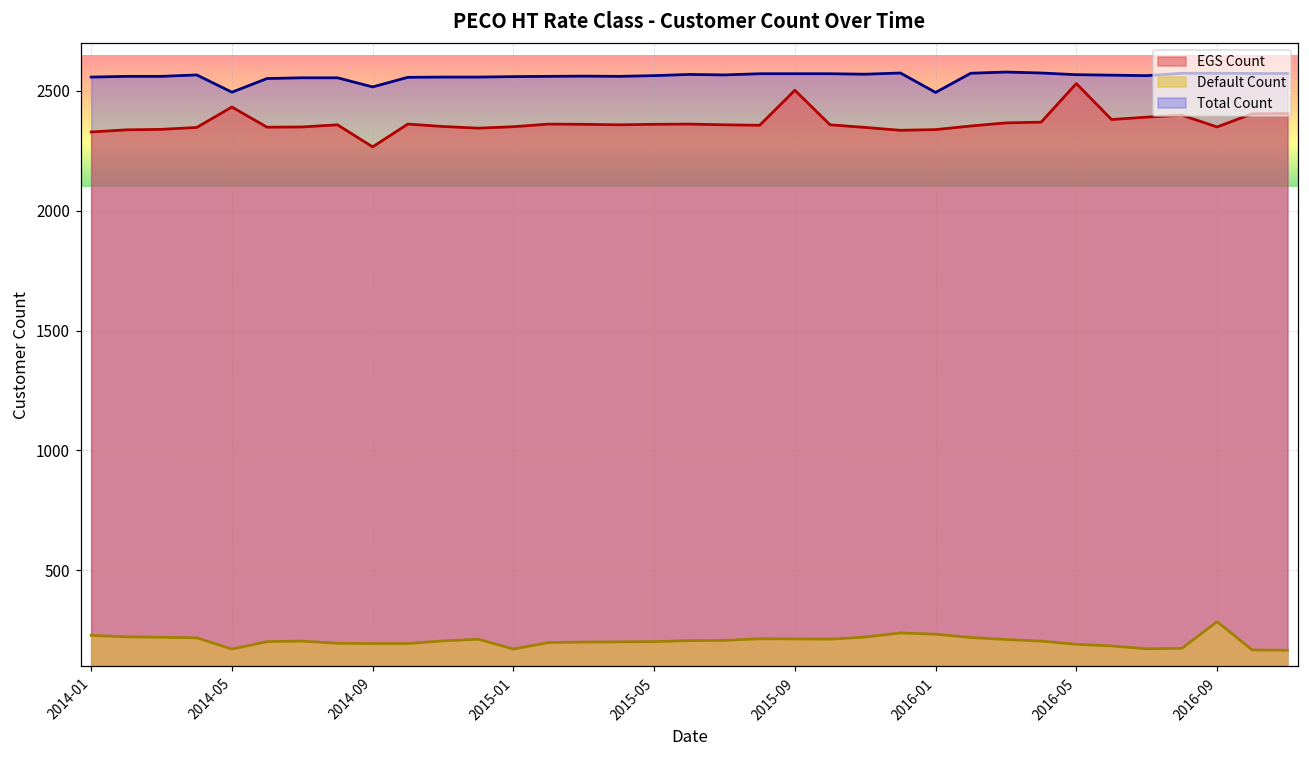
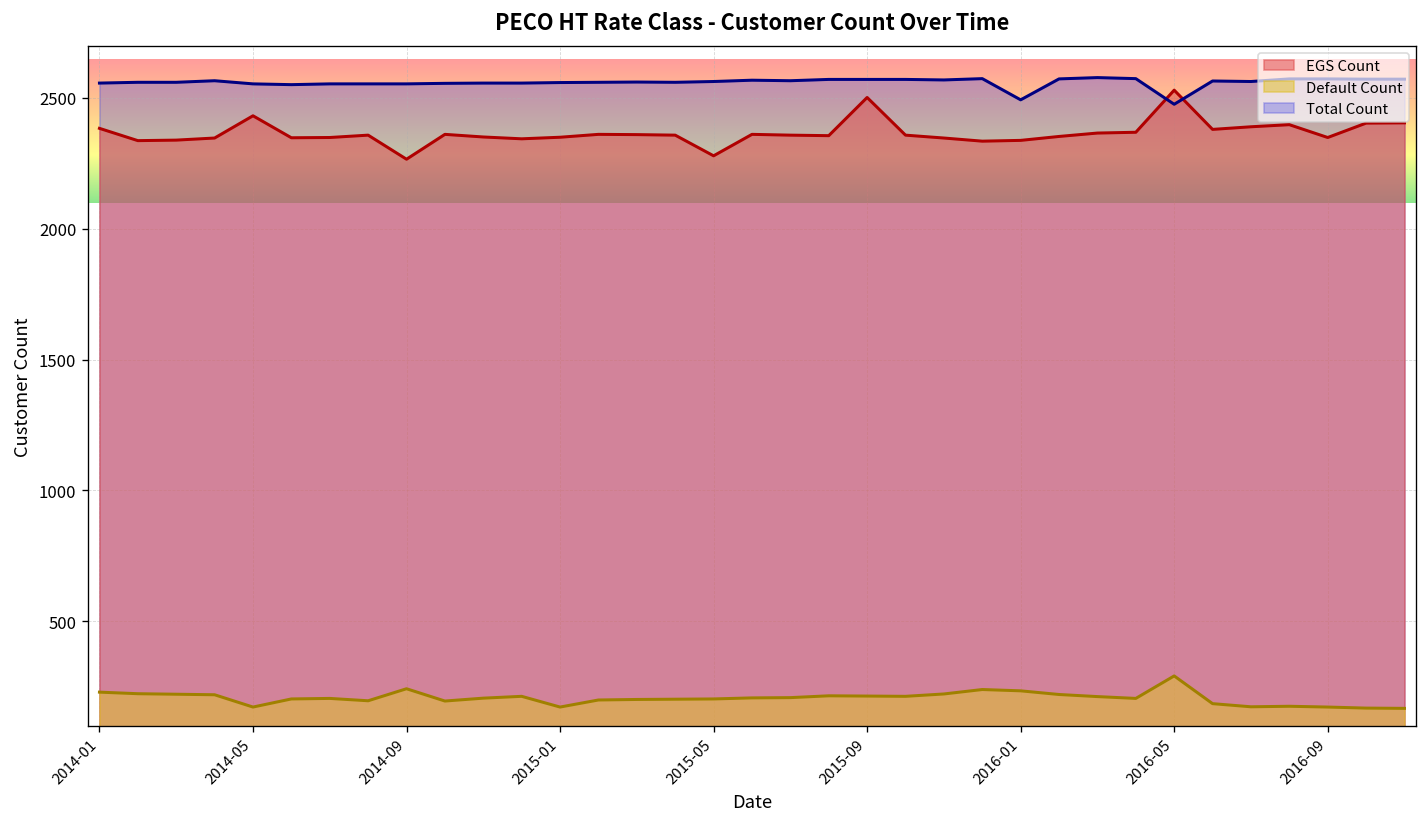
EGS Count, 2014-01: 2330 -> 2380
Total Count, 2014-05: 2490 -> 2550
Default Count, 2014-09: 200 -> 240
Total Count, 2014-09: 2520 -> 2550
EGS Count, 2015-05: 2360 -> 2280
Default Count, 2016-05: 190 -> 290
Total Count, 2016-05: 2570 -> 2480
Default Count, 2016-09: 290 -> 170
